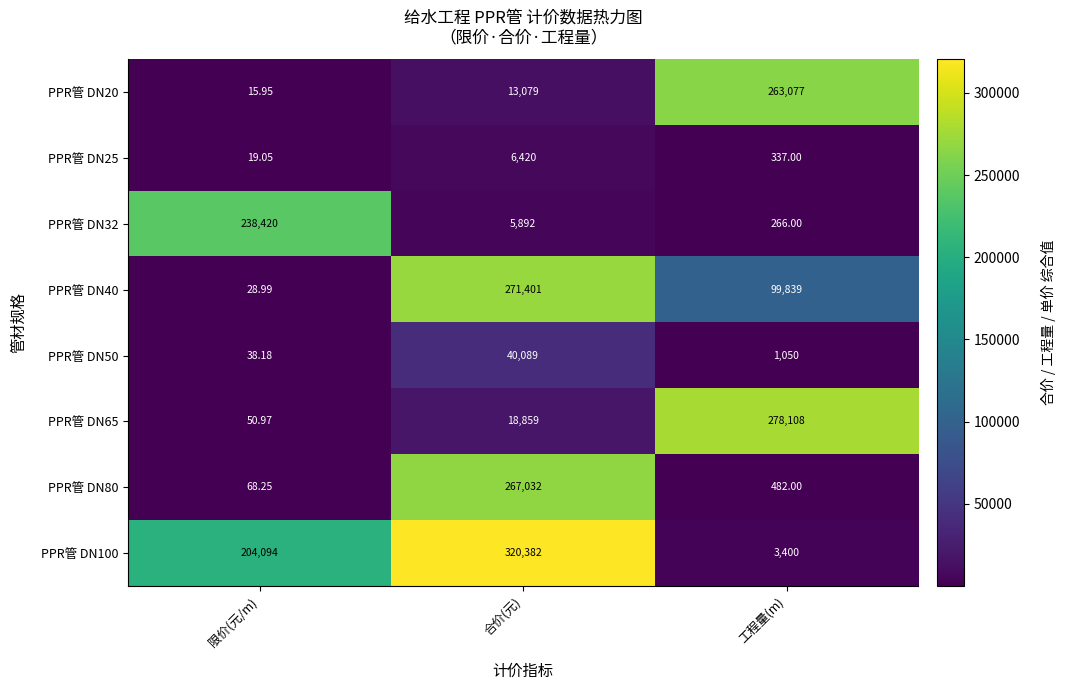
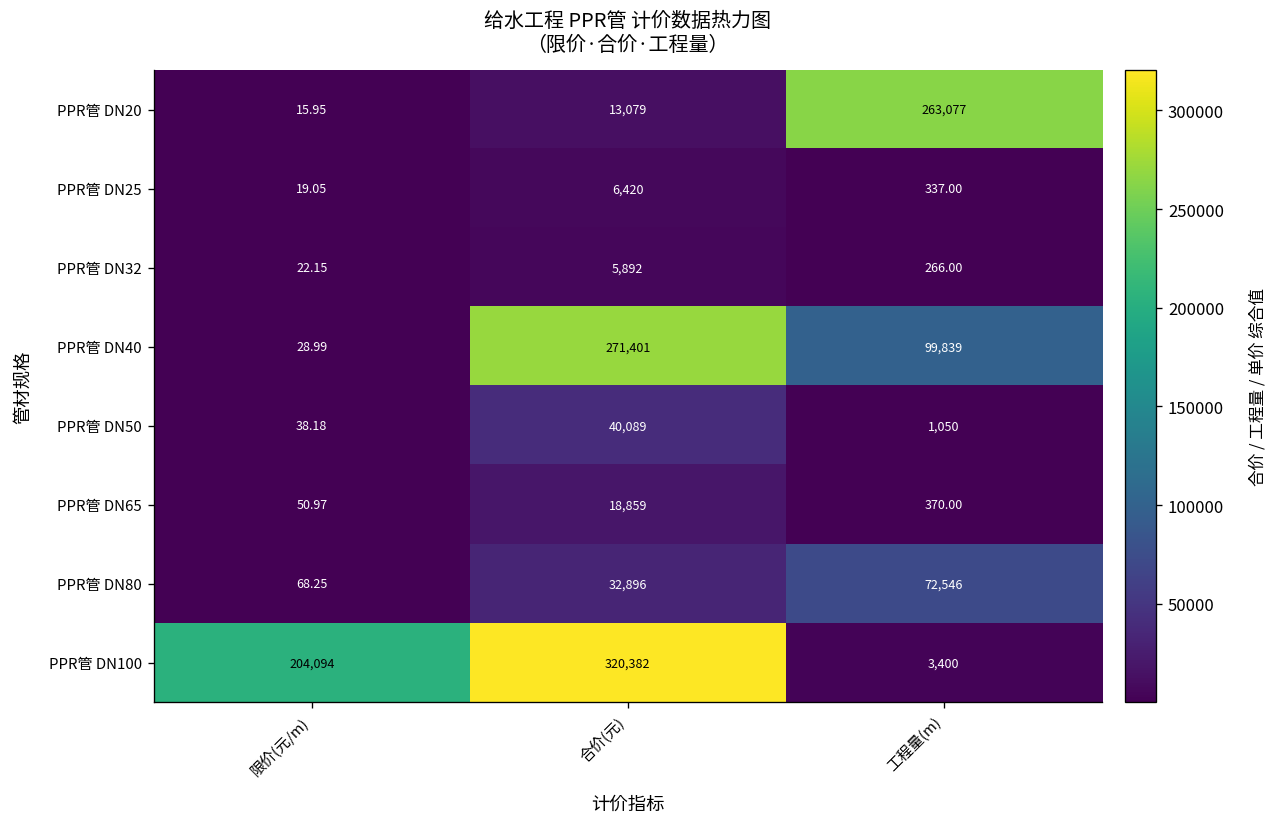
PPR管 DN32, 限价(元/m): 238,420 -> 22.15
PPR管 DN65, 工程量(m): 278,108 -> 370.00
PPR管 DN80, 合价(元): 267,032 -> 32,896
PPR管 DN80, 工程量(m): 482.00 -> 72,546
